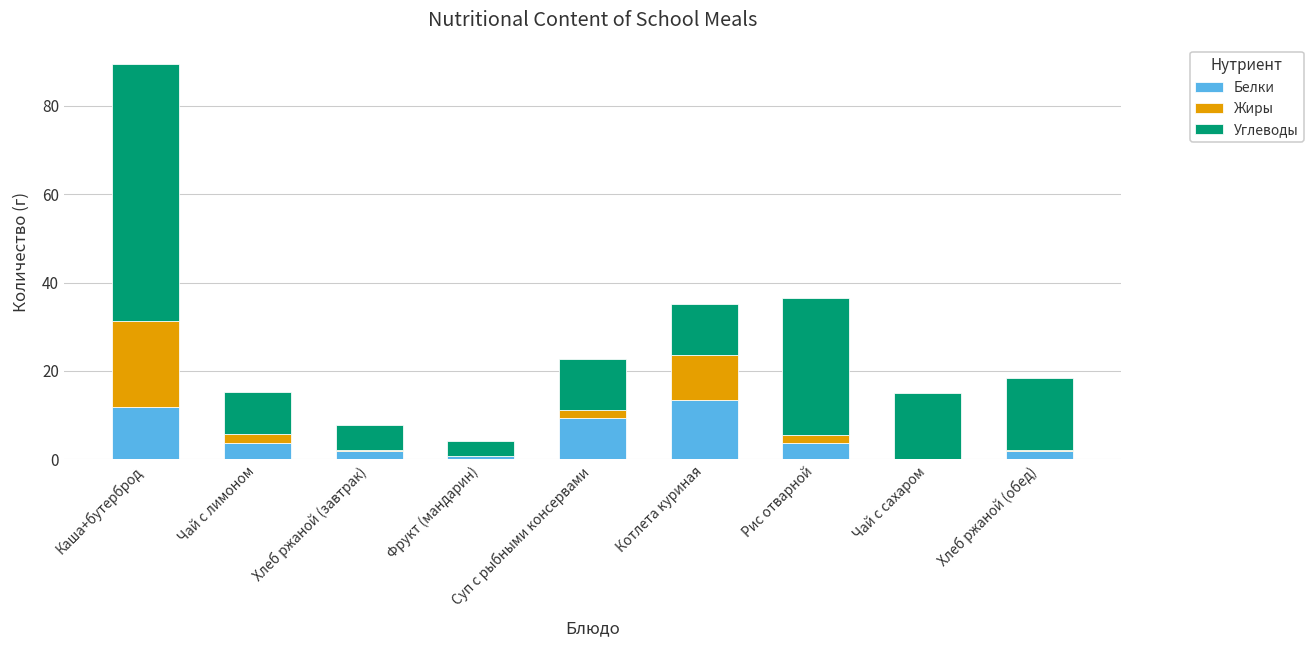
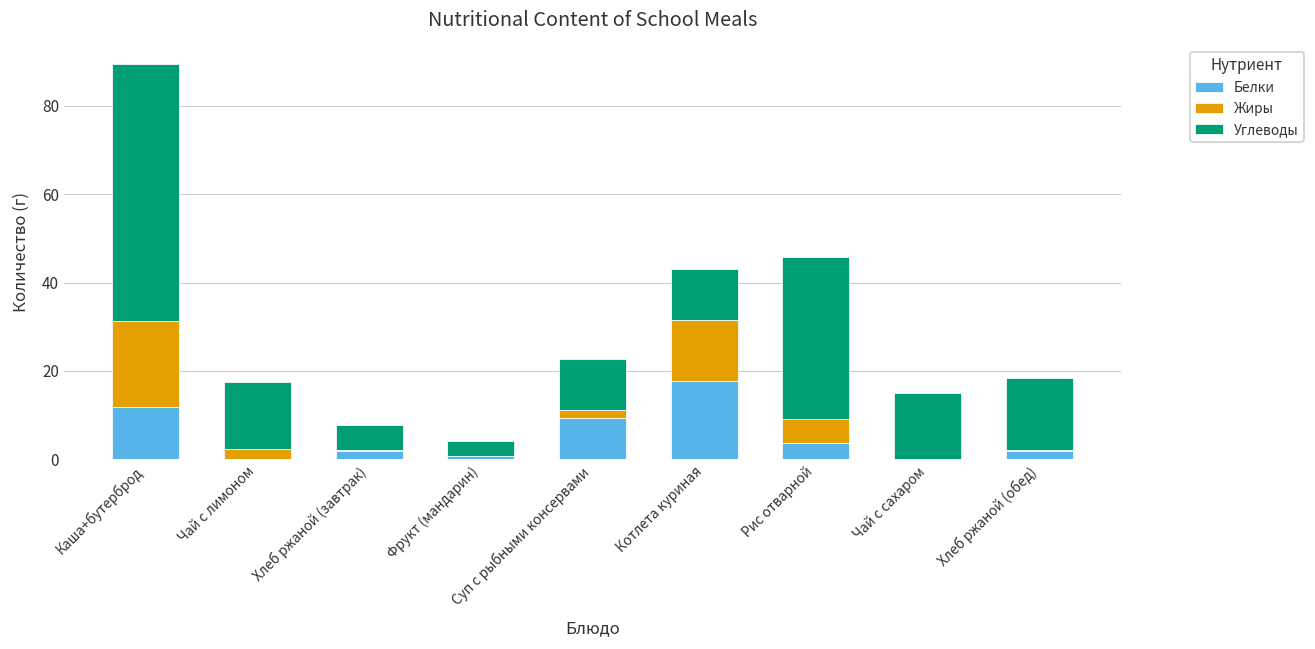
Белки, Чай с лимоном: 4 -> 0
Углеводы, Чай с лимоном: 9 -> 15
Белки, Котлета куриная: 14 -> 18
Жиры, Котлета куриная: 10 -> 14
Жиры, Рис отварной: 2 -> 5
Углеводы, Рис отварной: 31 -> 37
